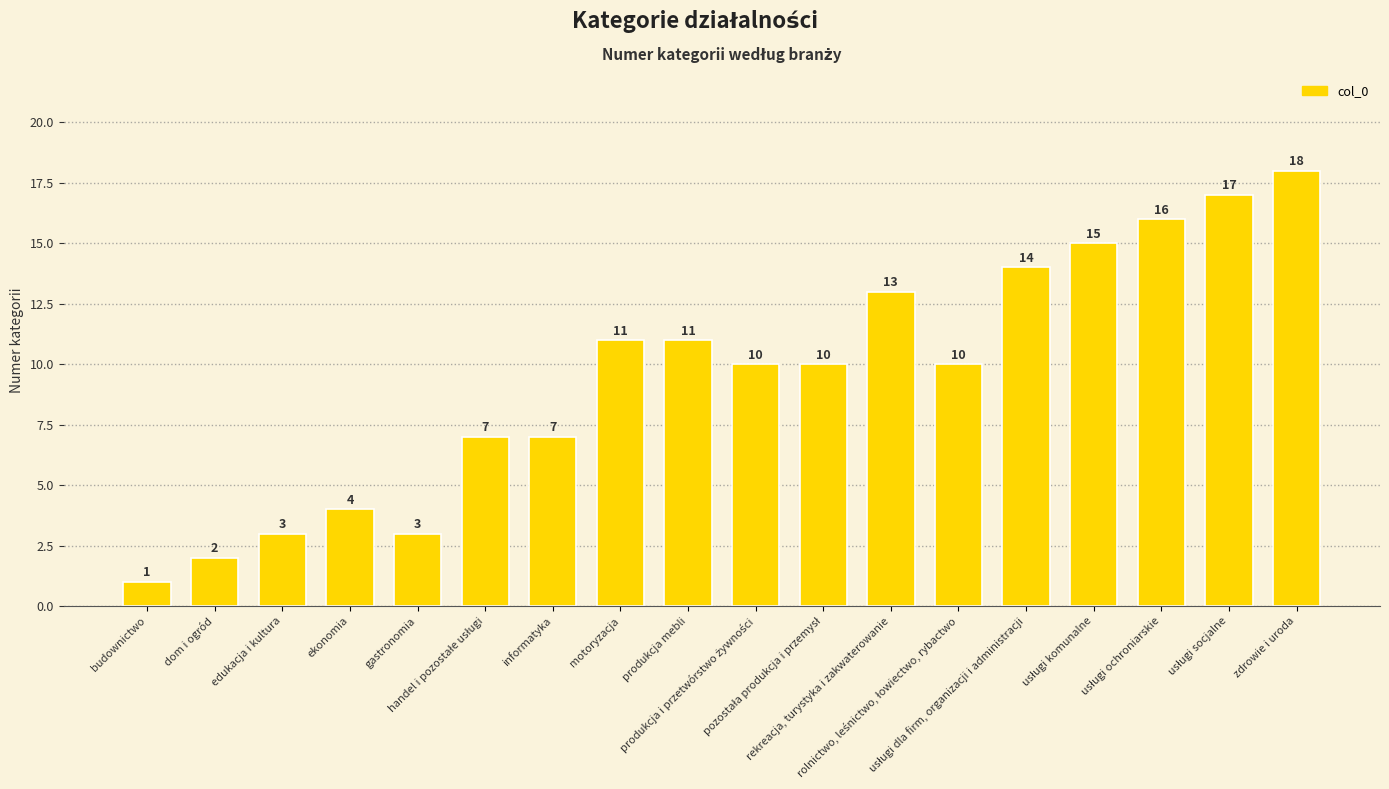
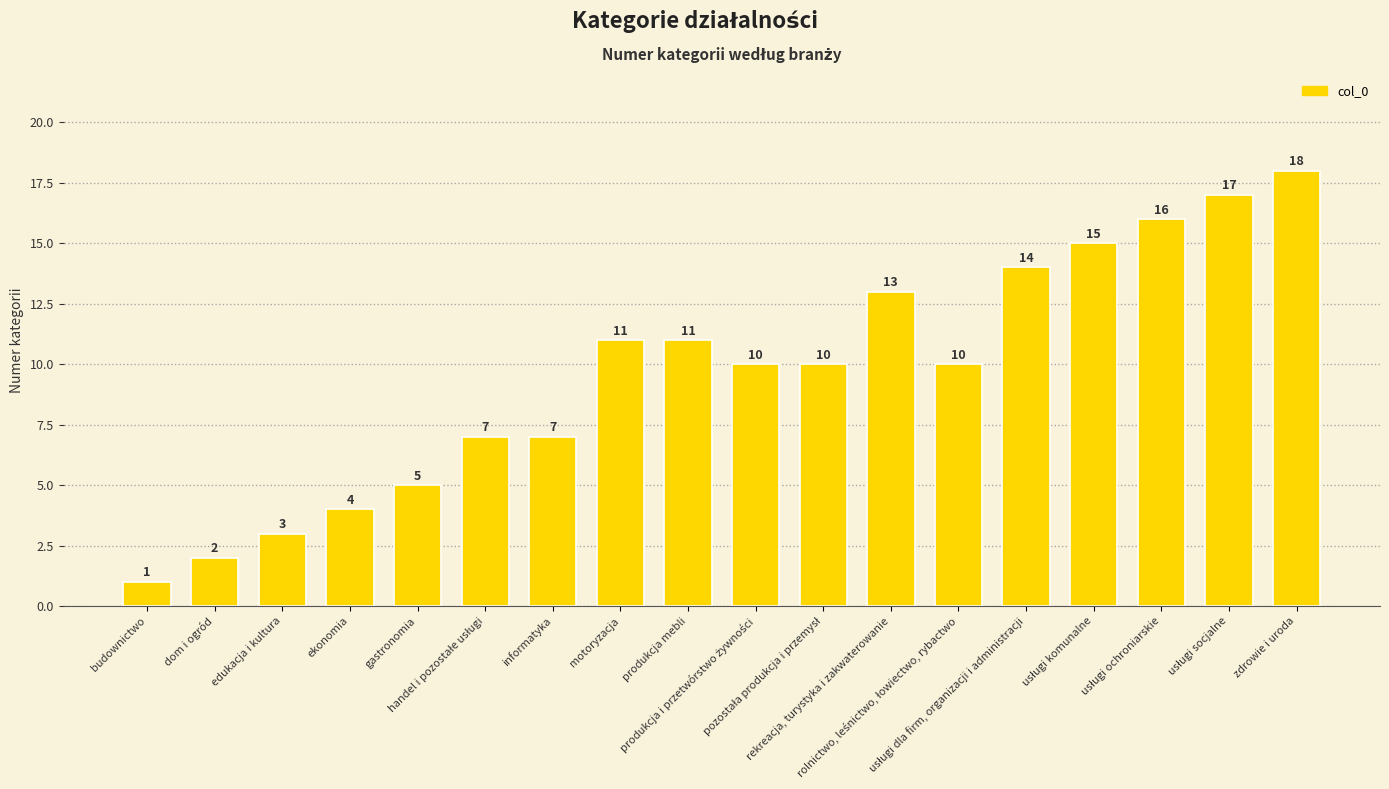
gastronomia: 3 -> 5
